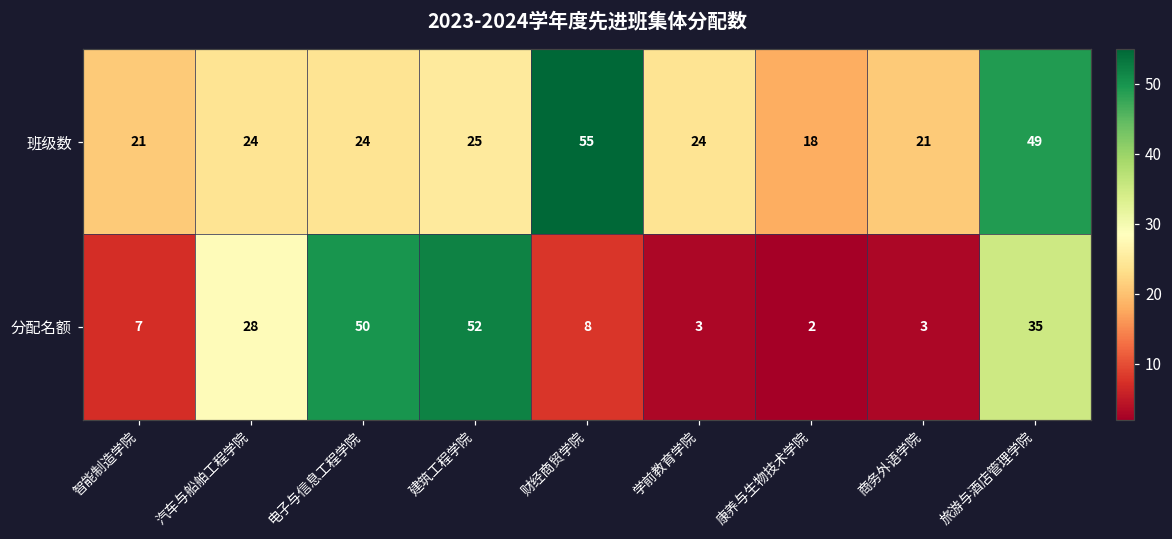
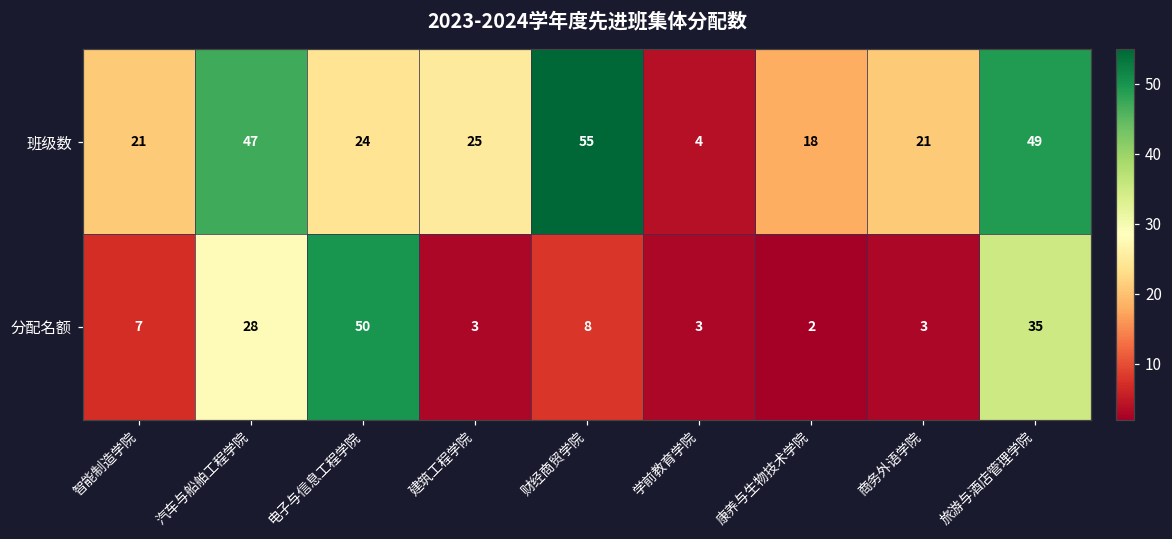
班级数, 汽车与船舶工程学院: 24 -> 47
班级数, 学前教育学院: 24 -> 4
分配名额, 建筑工程学院: 52 -> 3
